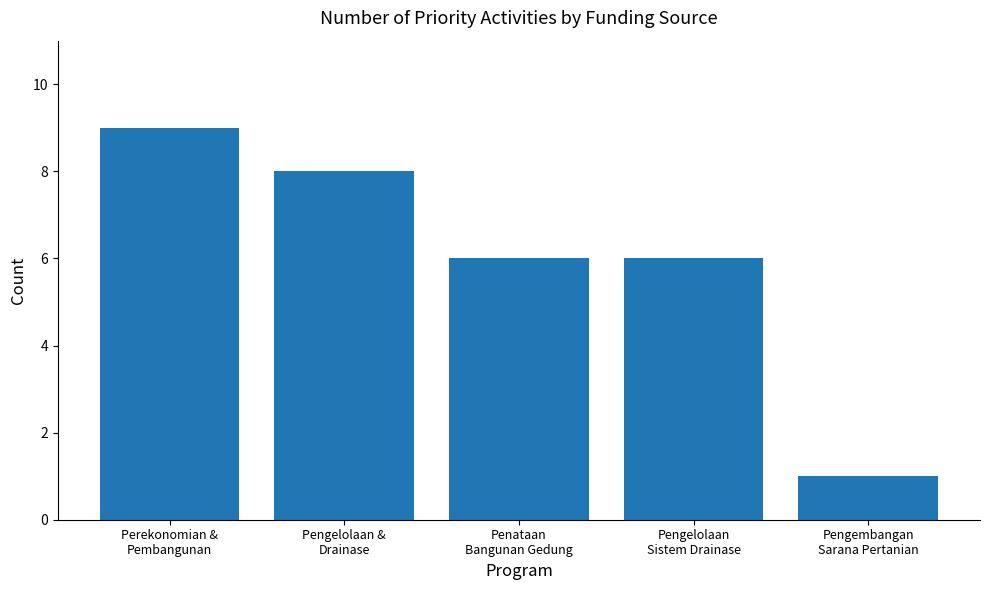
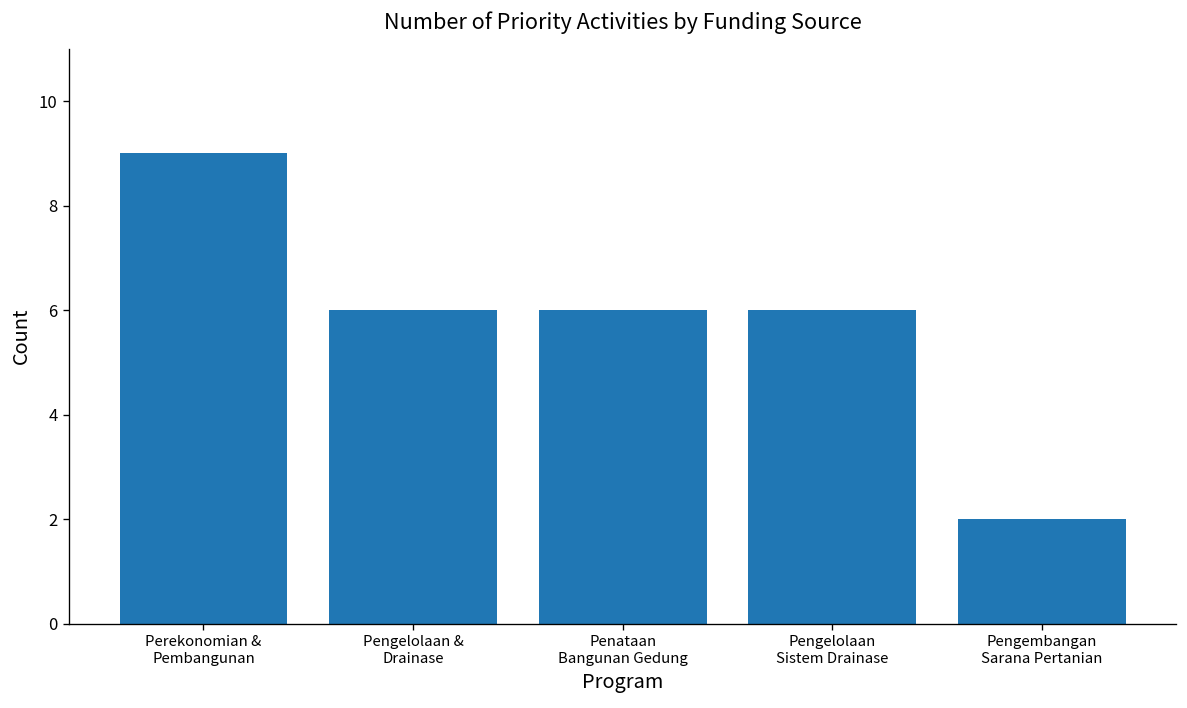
Pengelolaan & Drainase: 8 -> 6
Pengembangan Sarana Pertanian: 1 -> 2
